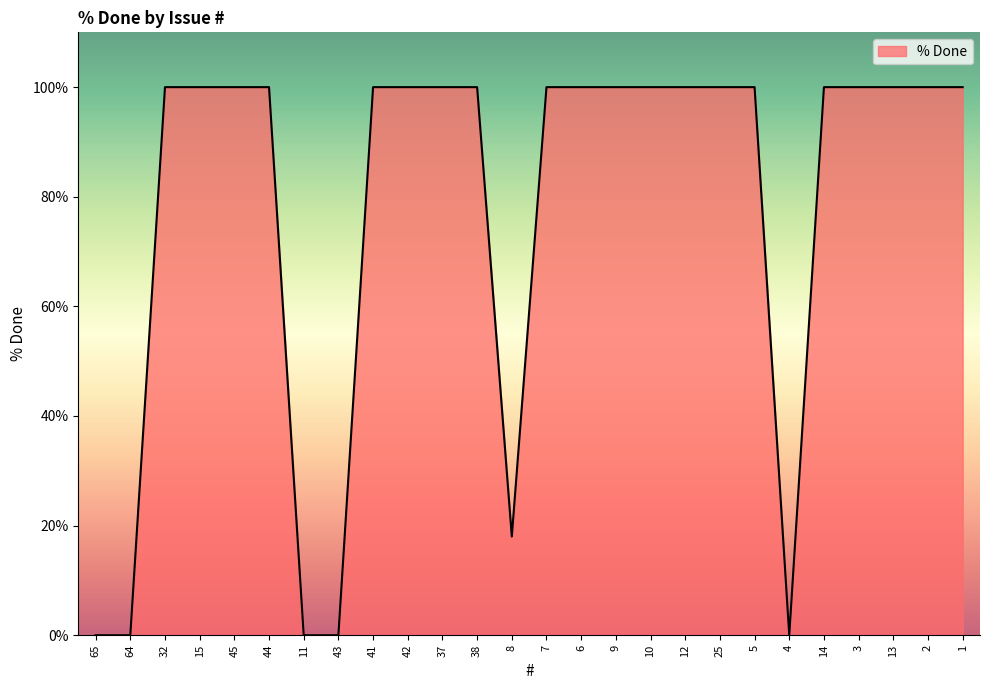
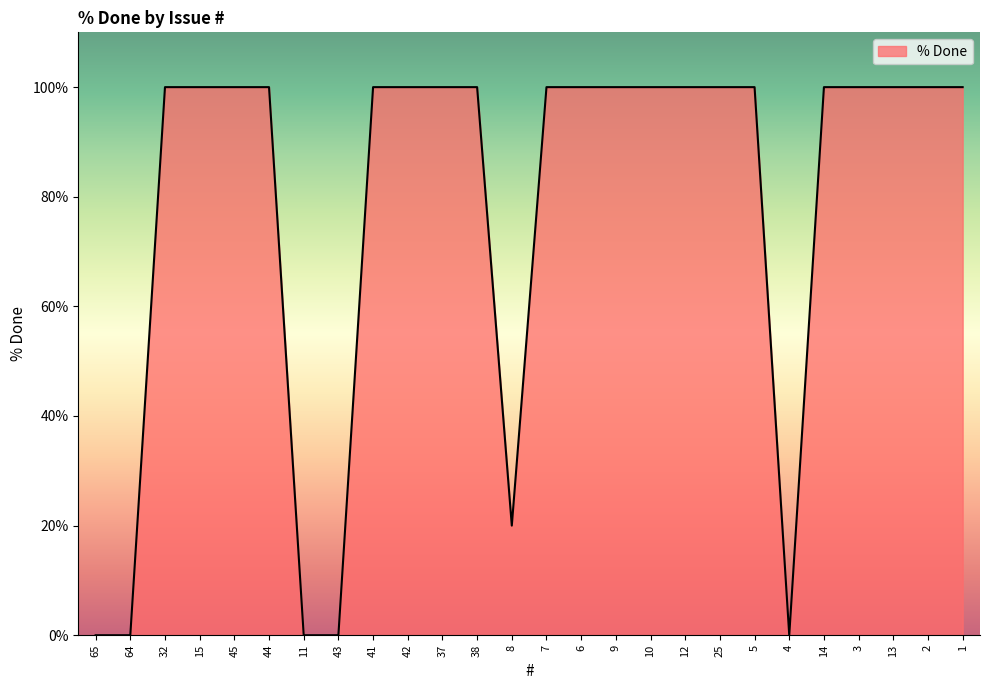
8: 18% -> 20%
